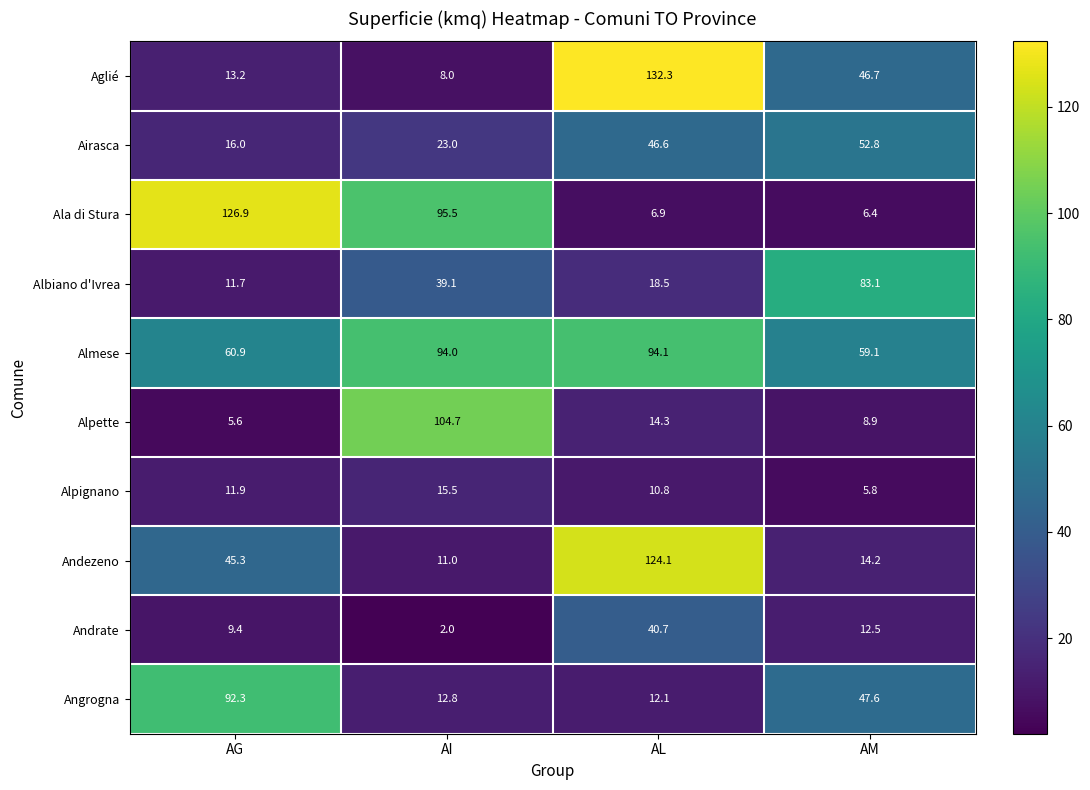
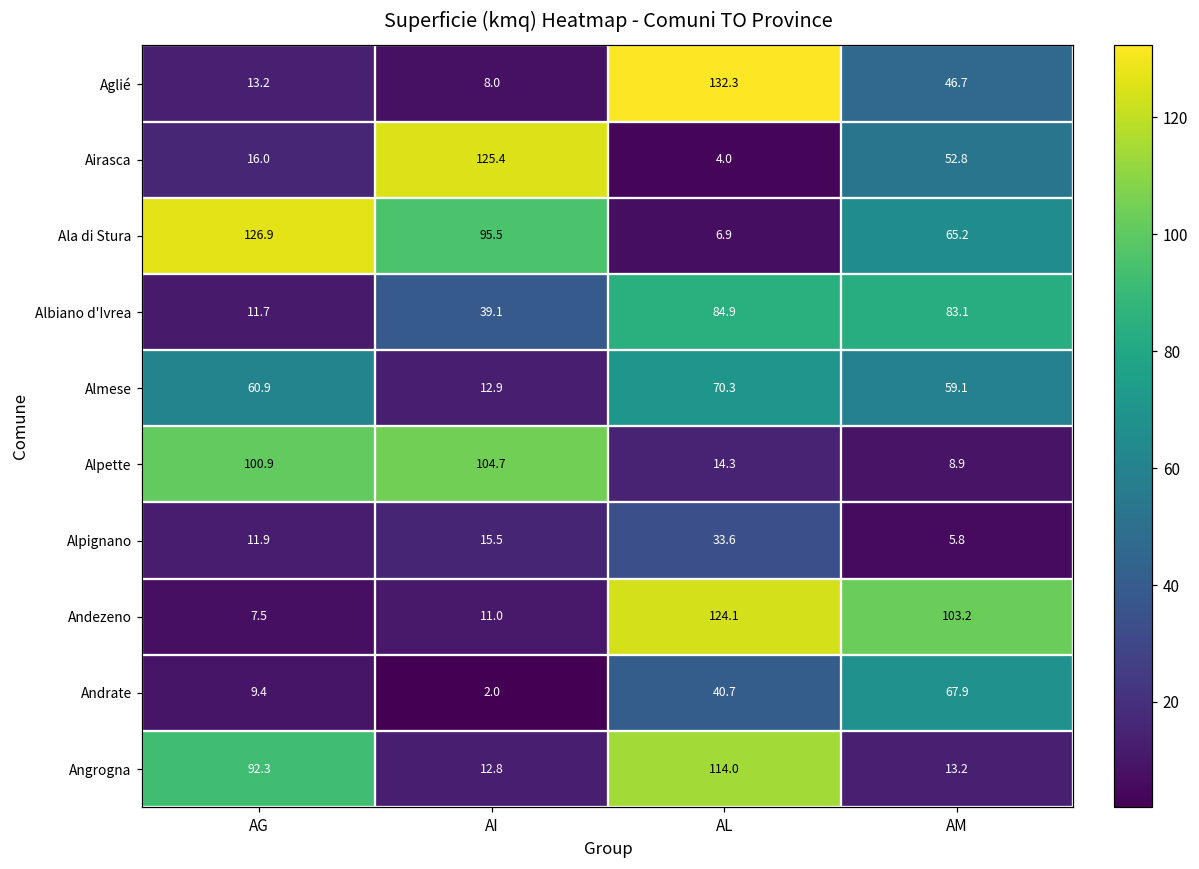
Airasca, AI: 23.0 -> 125.4
Airasca, AL: 46.6 -> 4.0
Ala di Stura, AM: 6.4 -> 65.2
Albiano d'Ivrea, AL: 18.5 -> 84.9
Almese, AI: 94.0 -> 12.9
Almese, AL: 94.1 -> 70.3
Alpette, AG: 5.6 -> 100.9
Alpignano, AL: 10.8 -> 33.6
Andezeno, AG: 45.3 -> 7.5
Andezeno, AM: 14.2 -> 103.2
Andrate, AM: 12.5 -> 67.9
Angrogna, AL: 12.1 -> 114.0
Angrogna, AM: 47.6 -> 13.2
